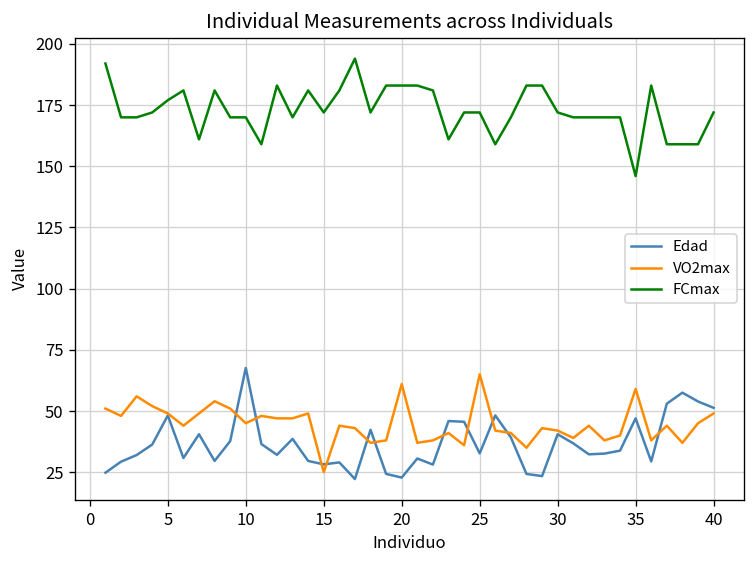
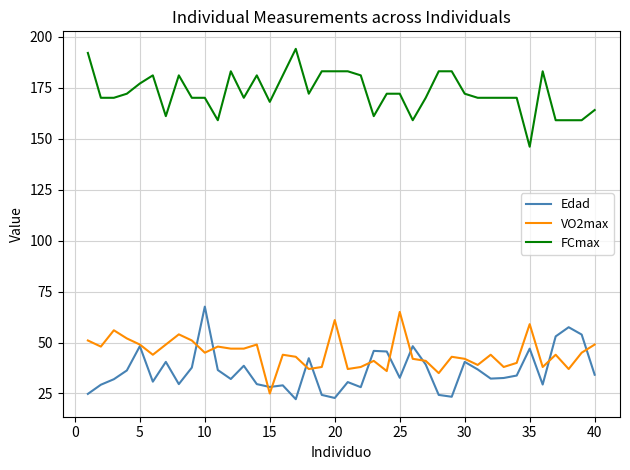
FCmax, 15: 172 -> 168
Edad, 40: 51 -> 34
FCmax, 40: 172 -> 164
